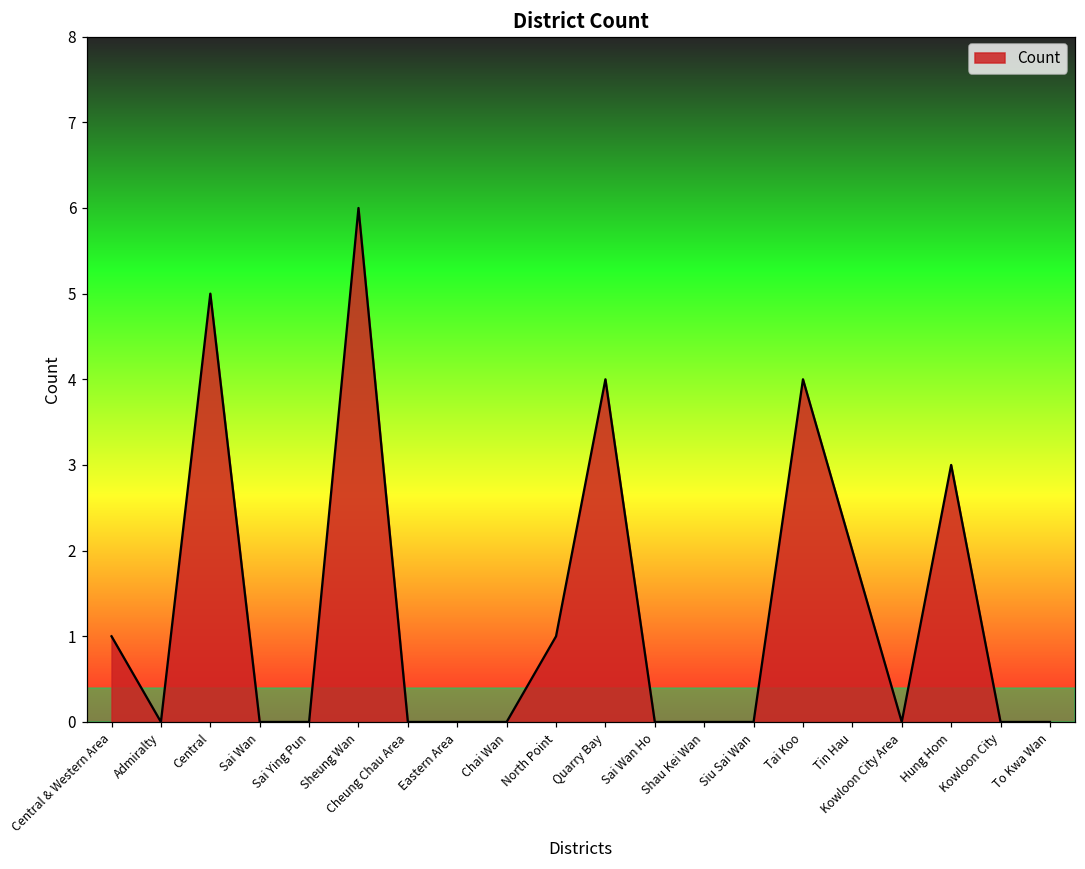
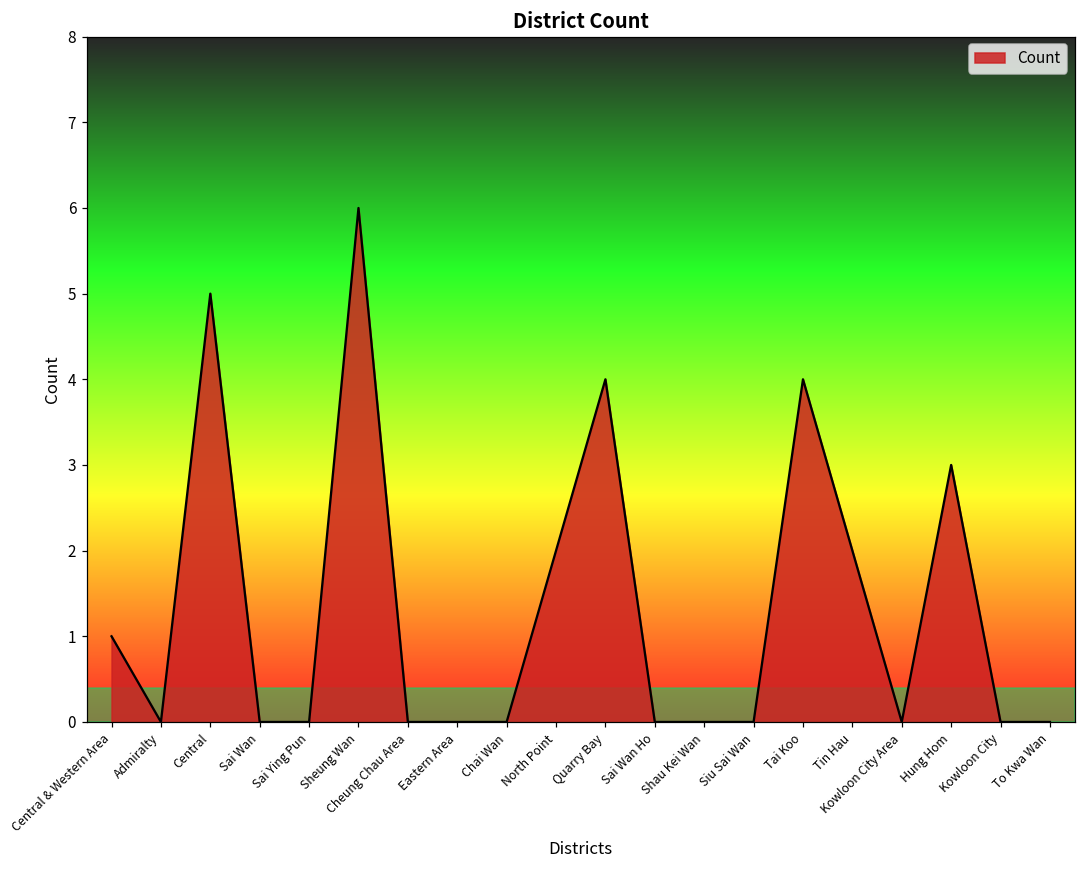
North Point: 1 -> 2
